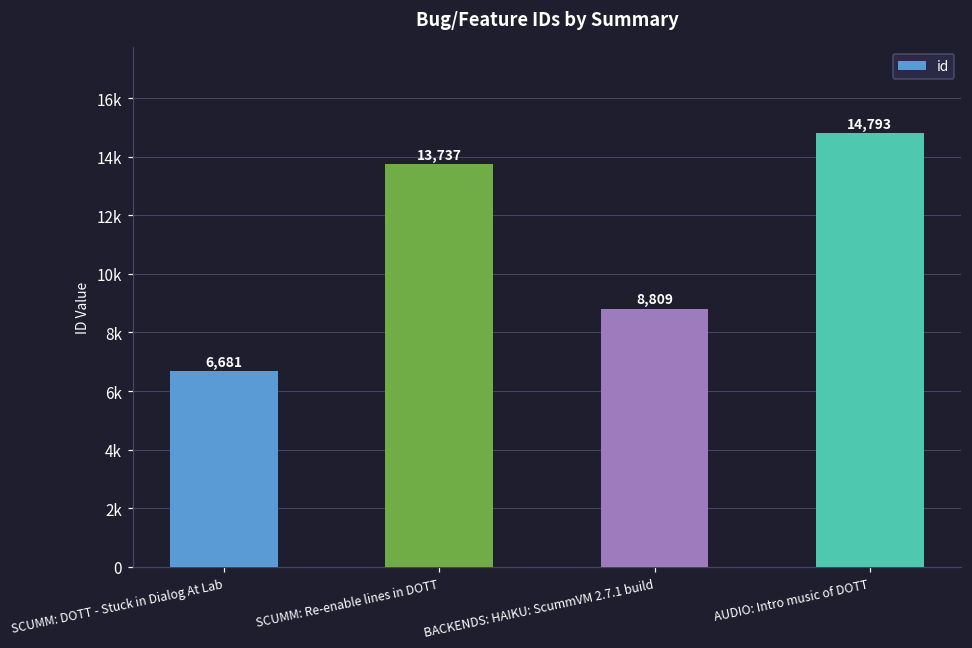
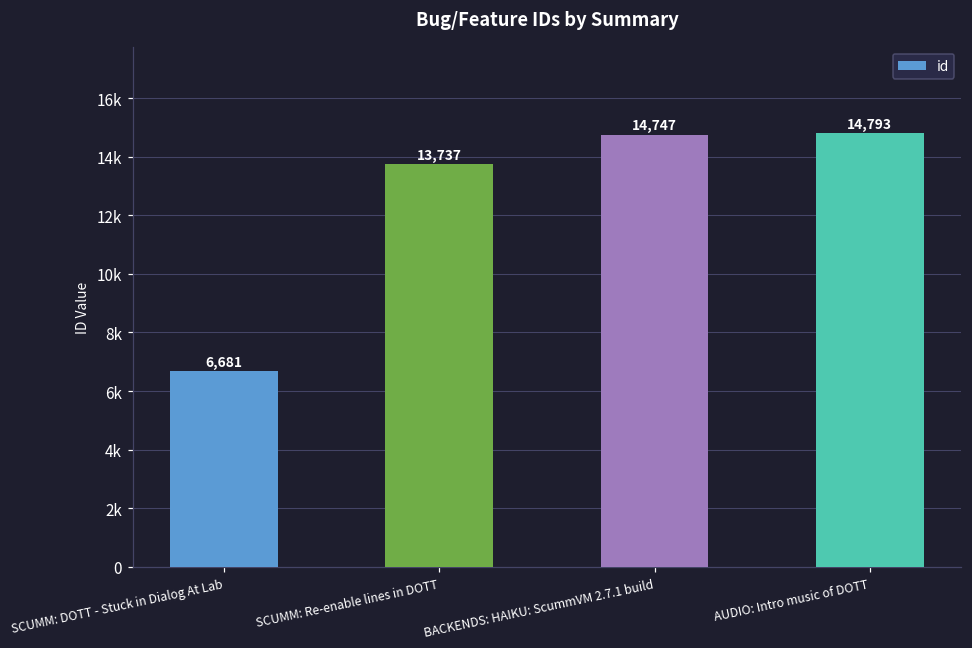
BACKENDS: HAIKU: ScummVM 2.7.1 build: 8,809 -> 14,747
